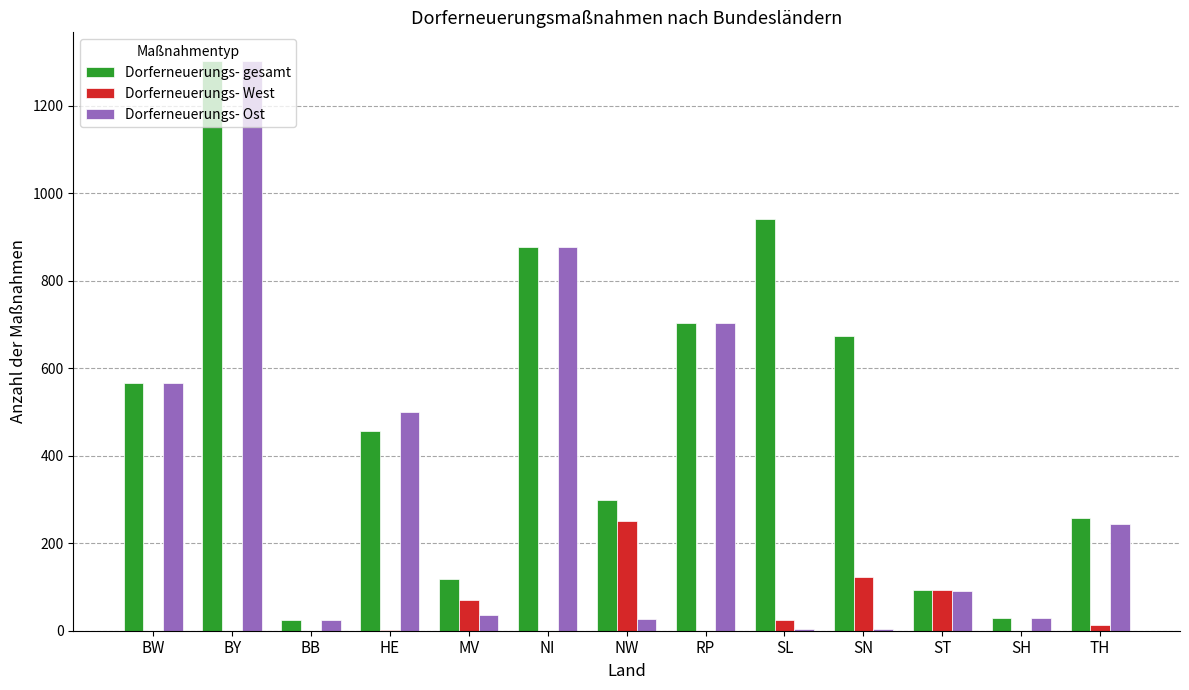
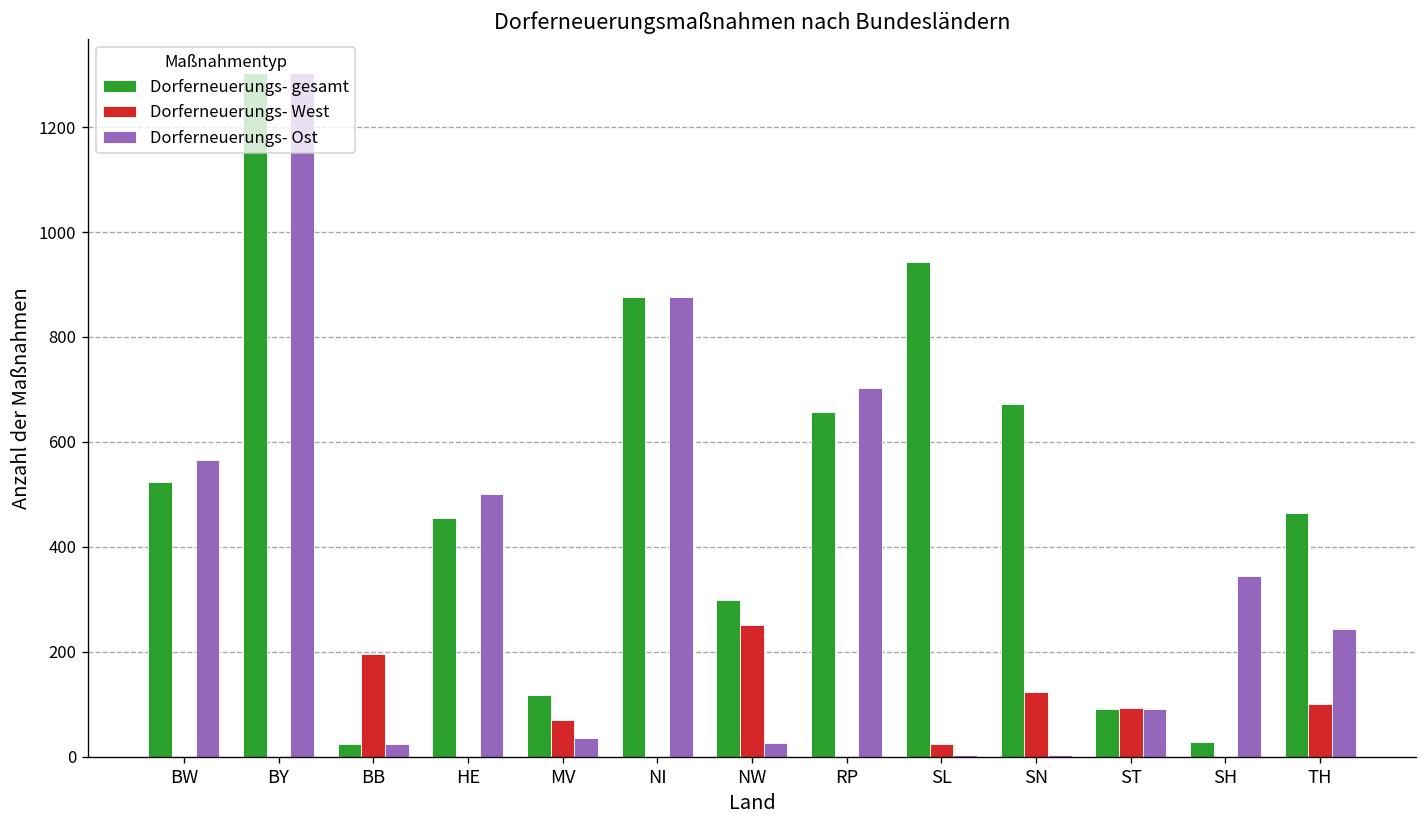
Dorferneuerungs- gesamt, BW: 570 -> 520
Dorferneuerungs- West, BB: 0 -> 200
Dorferneuerungs- gesamt, RP: 700 -> 660
Dorferneuerungs- Ost, SH: 30 -> 340
Dorferneuerungs- gesamt, TH: 260 -> 460
Dorferneuerungs- West, TH: 10 -> 100
